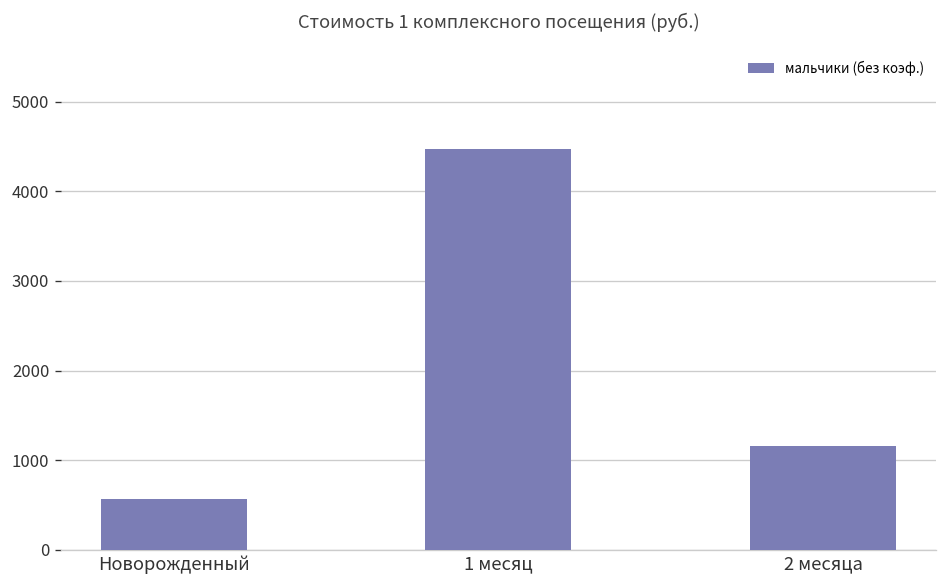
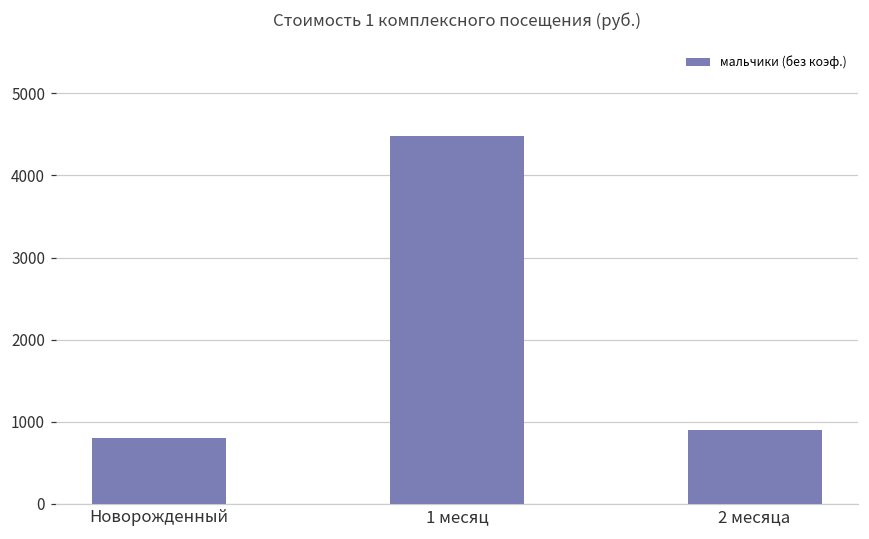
Новорожденный: 600 -> 800
2 месяца: 1200 -> 900
